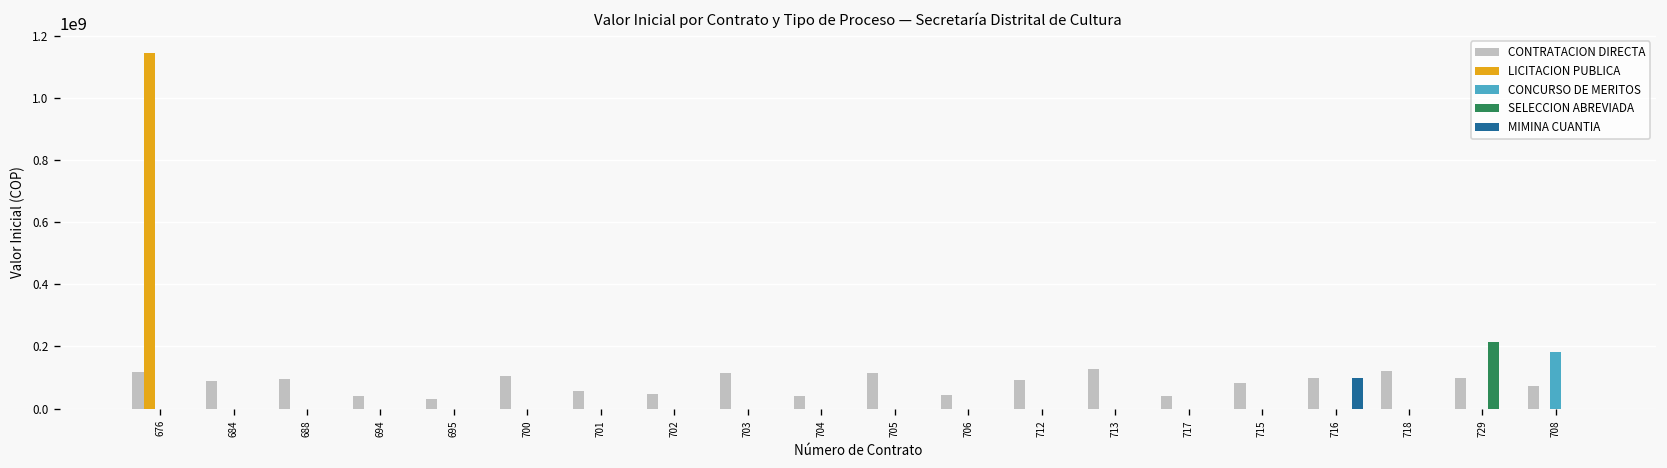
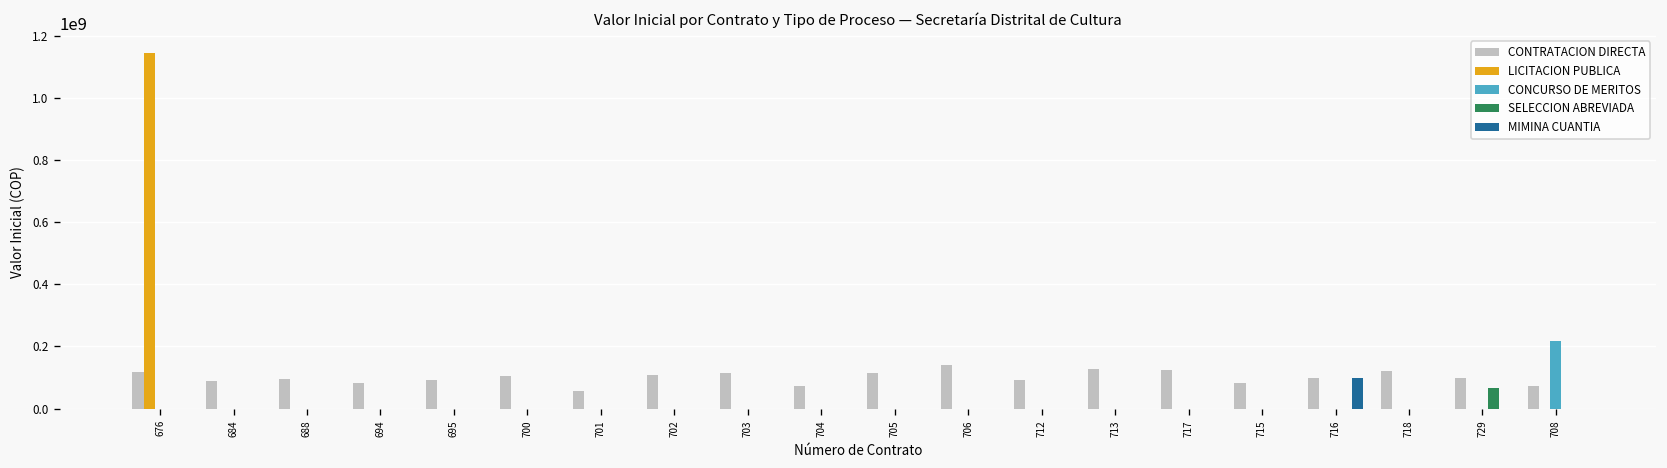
CONTRATACION DIRECTA, 694: 40000000 -> 80000000
CONTRATACION DIRECTA, 695: 30000000 -> 90000000
CONTRATACION DIRECTA, 702: 50000000 -> 110000000
CONTRATACION DIRECTA, 704: 40000000 -> 70000000
CONTRATACION DIRECTA, 706: 40000000 -> 140000000
CONTRATACION DIRECTA, 717: 40000000 -> 120000000
SELECCION ABREVIADA, 729: 210000000 -> 70000000
CONCURSO DE MERITOS, 708: 180000000 -> 220000000
